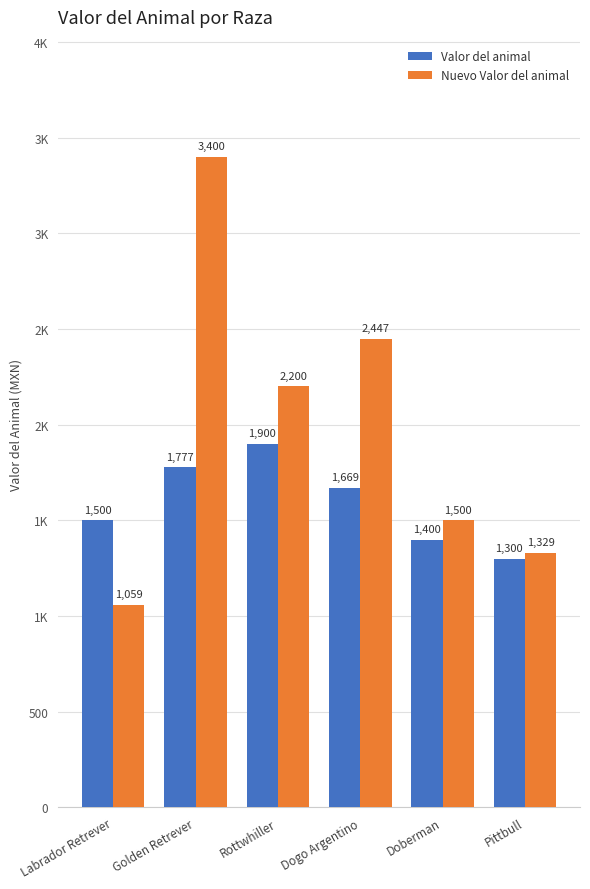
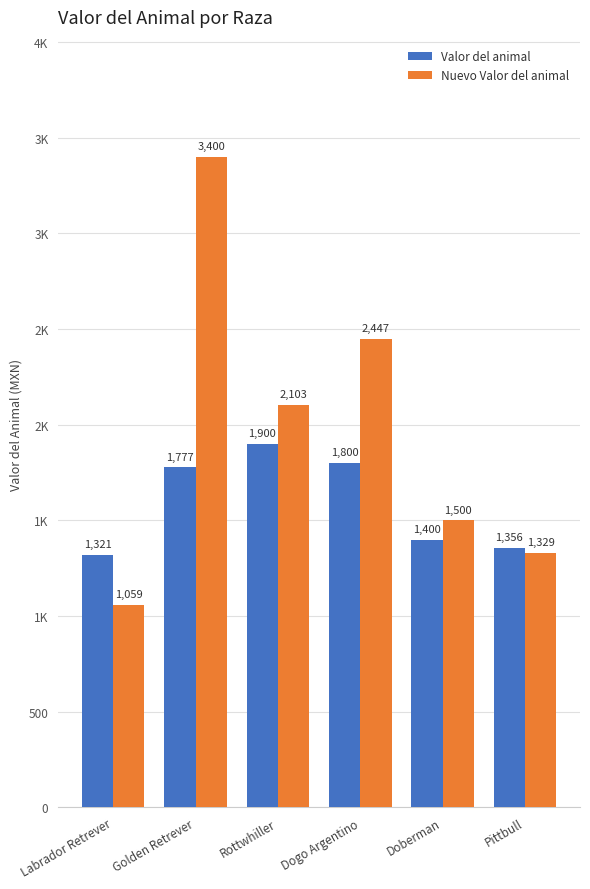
Valor del animal, Labrador Retrever: 1,500 -> 1,321
Nuevo Valor del animal, Rottwhiller: 2,200 -> 2,103
Valor del animal, Dogo Argentino: 1,669 -> 1,800
Valor del animal, Pittbull: 1,300 -> 1,356
